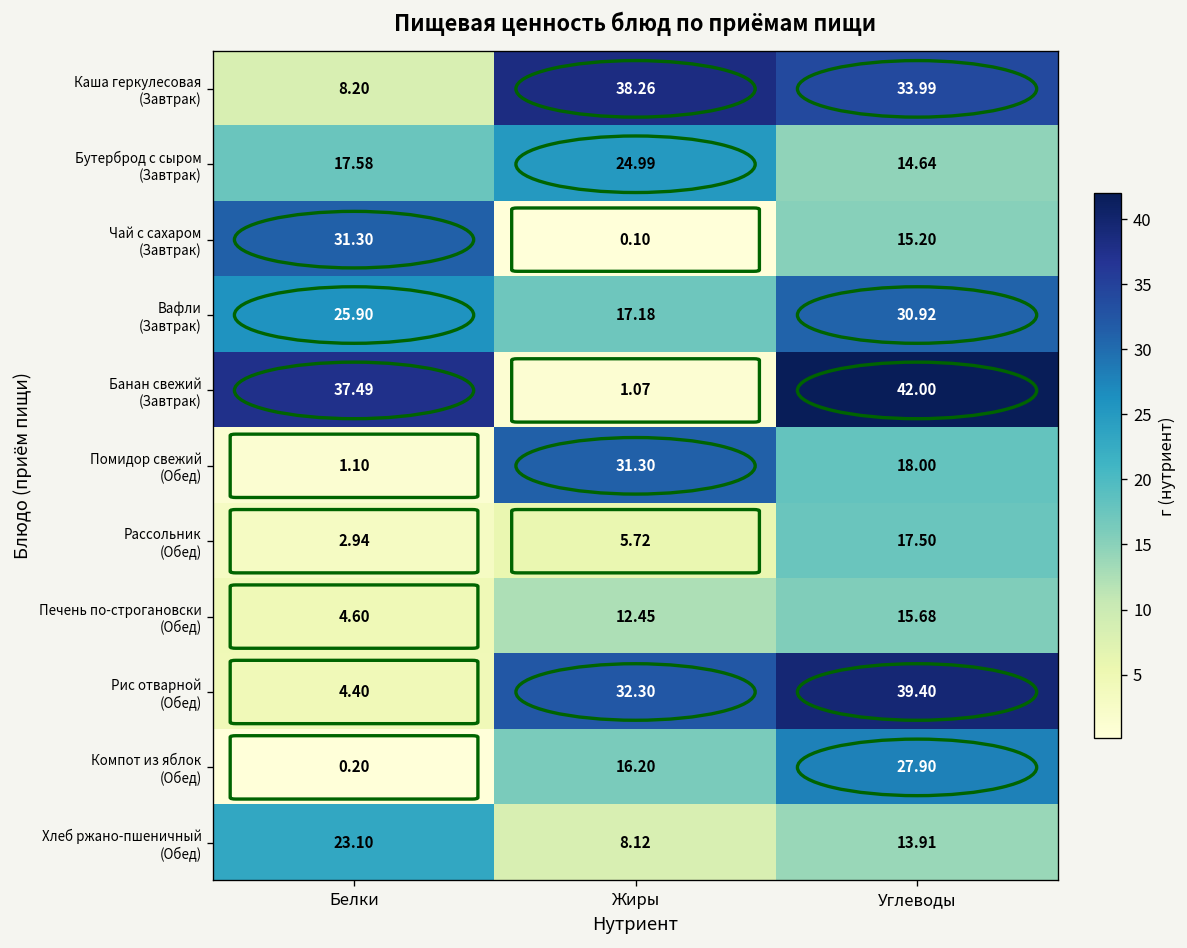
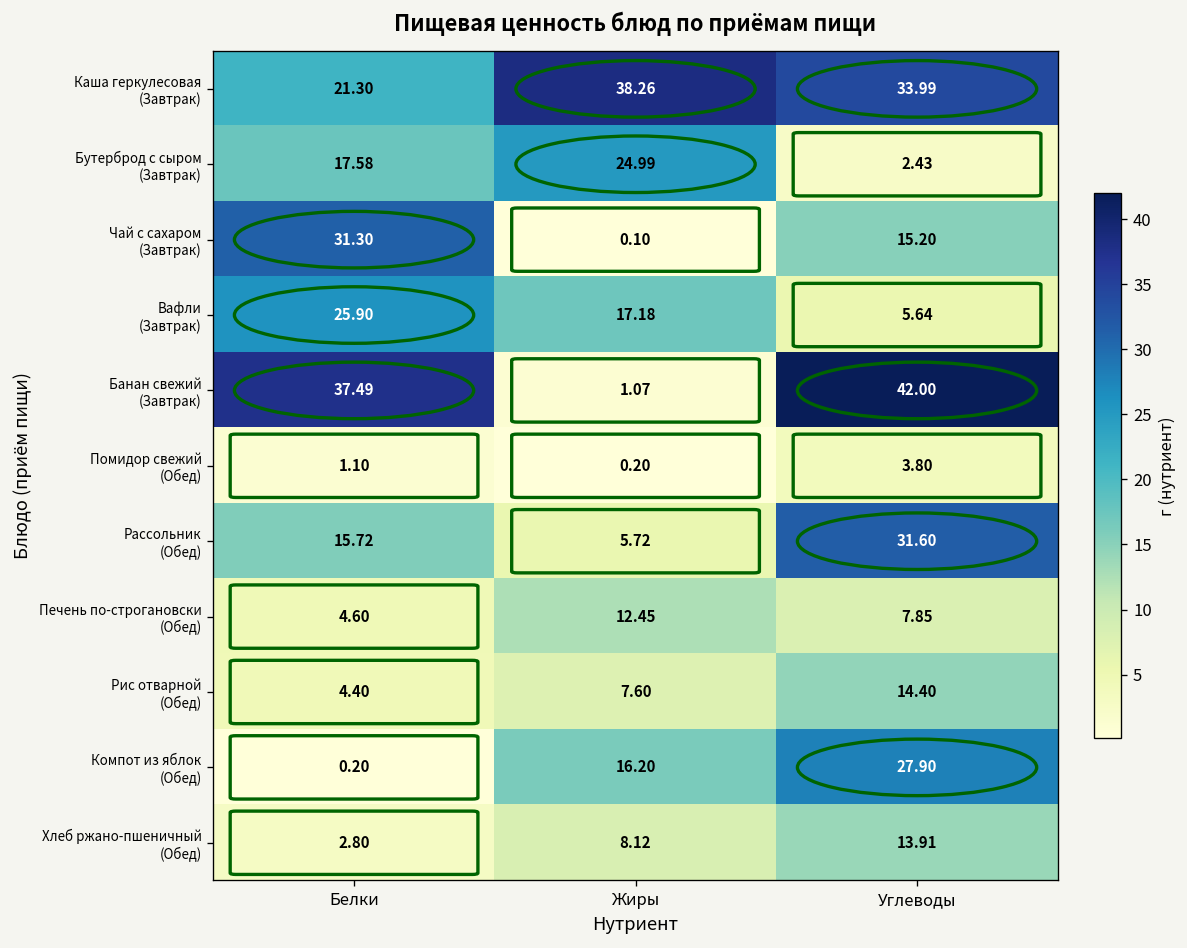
Каша геркулесовая (Завтрак), Белки: 8.20 -> 21.30
Бутерброд с сыром (Завтрак), Углеводы: 14.64 -> 2.43
Вафли (Завтрак), Углеводы: 30.92 -> 5.64
Помидор свежий (Обед), Жиры: 31.30 -> 0.20
Помидор свежий (Обед), Углеводы: 18.00 -> 3.80
Рассольник (Обед), Белки: 2.94 -> 15.72
Рассольник (Обед), Углеводы: 17.50 -> 31.60
Печень по-строгановски (Обед), Углеводы: 15.68 -> 7.85
Рис отварной (Обед), Жиры: 32.30 -> 7.60
Рис отварной (Обед), Углеводы: 39.40 -> 14.40
Хлеб ржано-пшеничный (Обед), Белки: 23.10 -> 2.80
